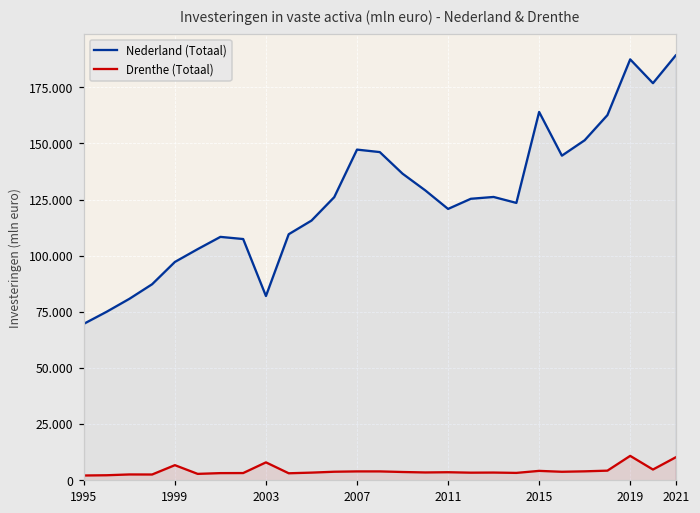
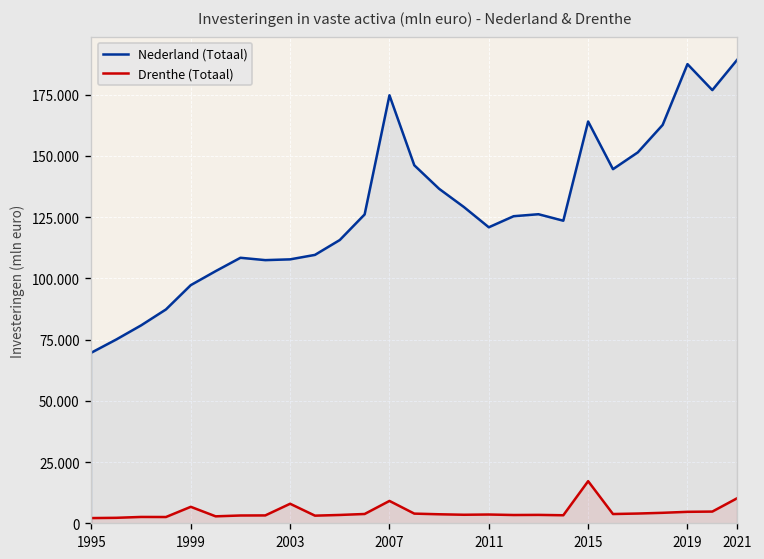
Nederland (Totaal), 2003: 82 -> 108
Nederland (Totaal), 2007: 147 -> 175
Drenthe (Totaal), 2007: 4 -> 9
Drenthe (Totaal), 2015: 4 -> 17
Drenthe (Totaal), 2019: 11 -> 5
